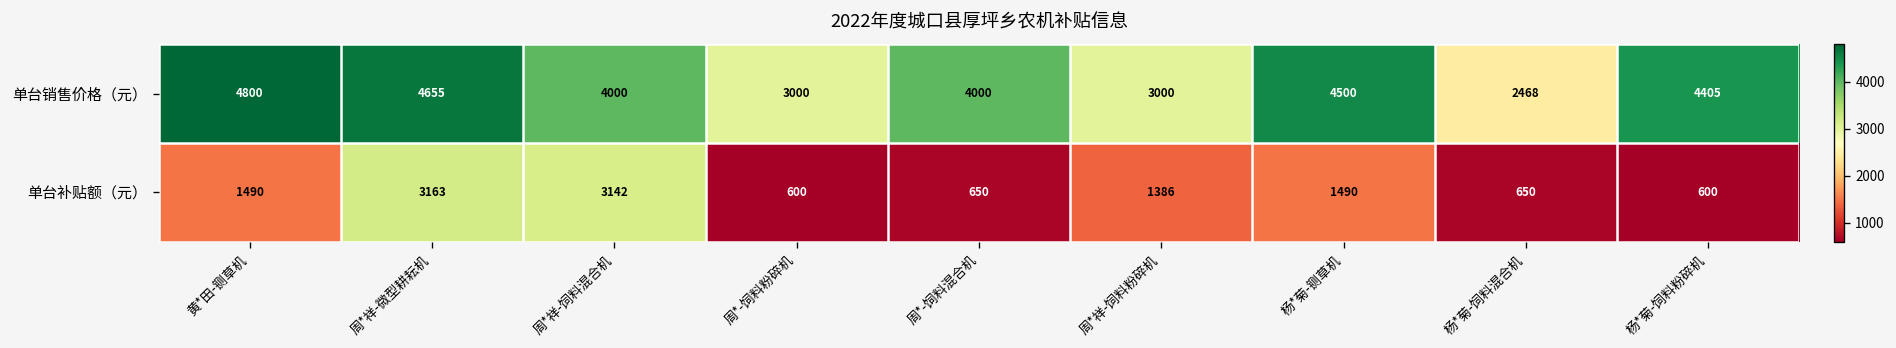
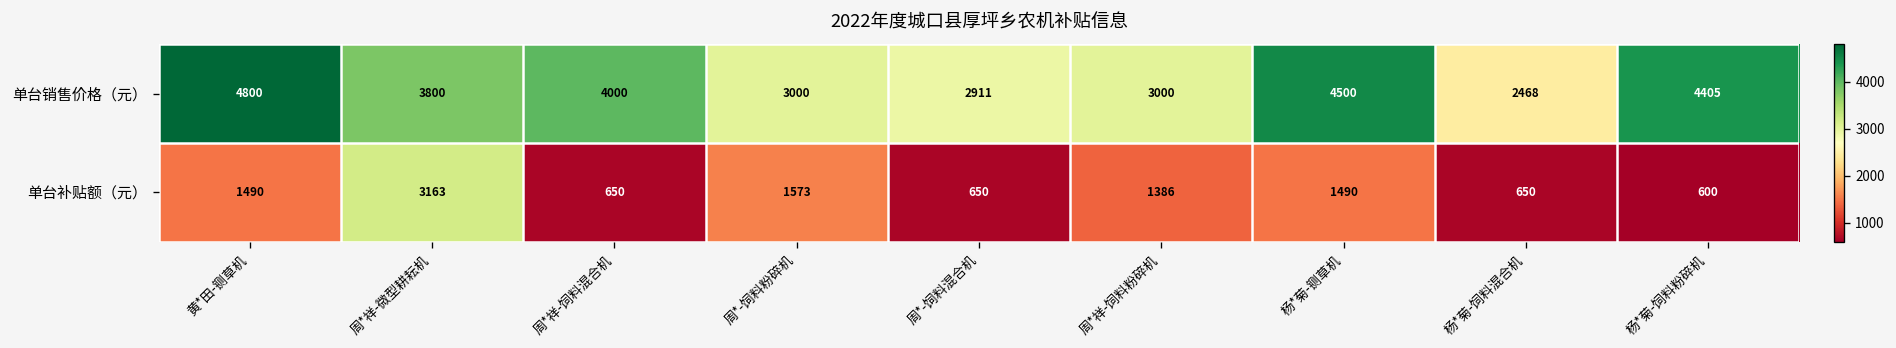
单台销售价格（元）, 周*祥-微型耕耘机: 4655 -> 3800
单台销售价格（元）, 周*-饲料混合机: 4000 -> 2911
单台补贴额（元）, 周*祥-饲料混合机: 3142 -> 650
单台补贴额（元）, 周*-饲料粉碎机: 600 -> 1573
